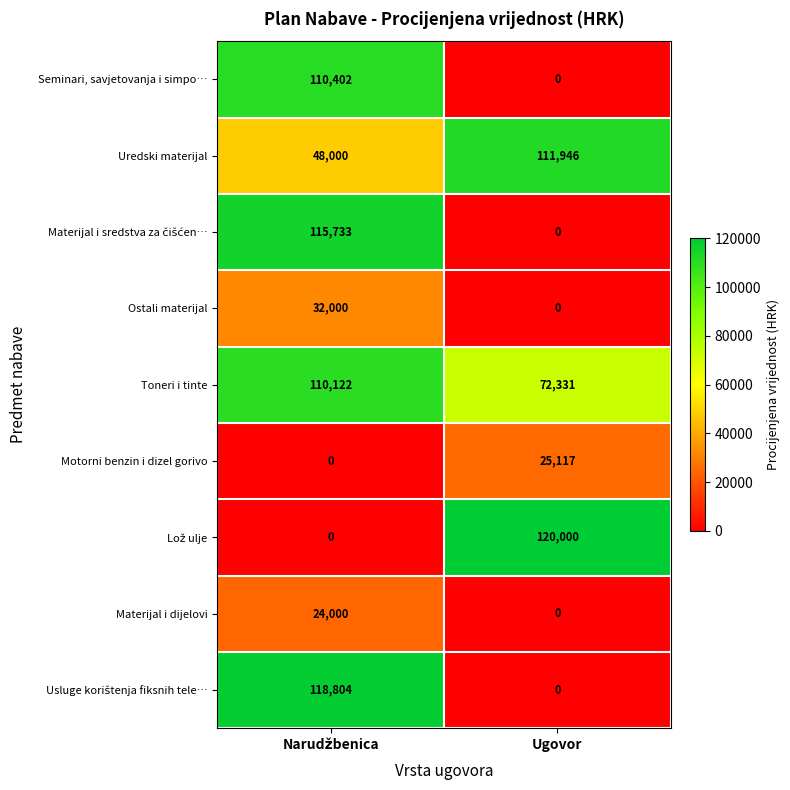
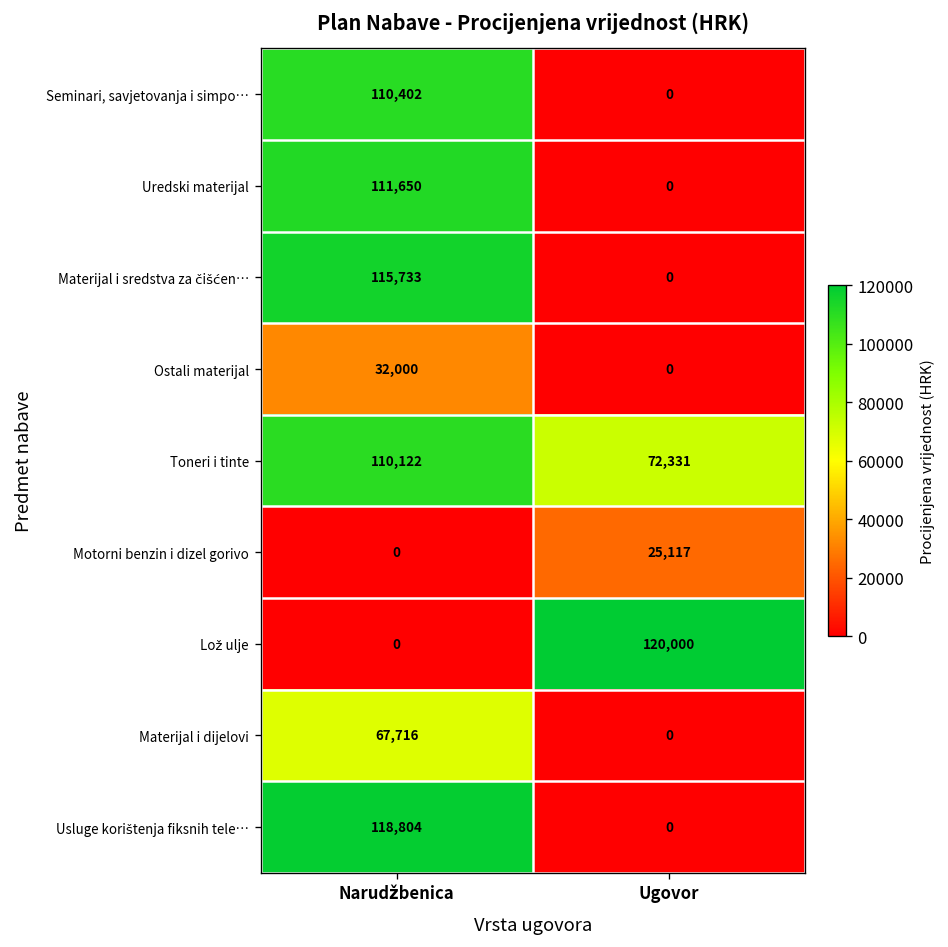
Uredski materijal, Narudžbenica: 48,000 -> 111,650
Uredski materijal, Ugovor: 111,946 -> 0
Materijal i dijelovi, Narudžbenica: 24,000 -> 67,716
